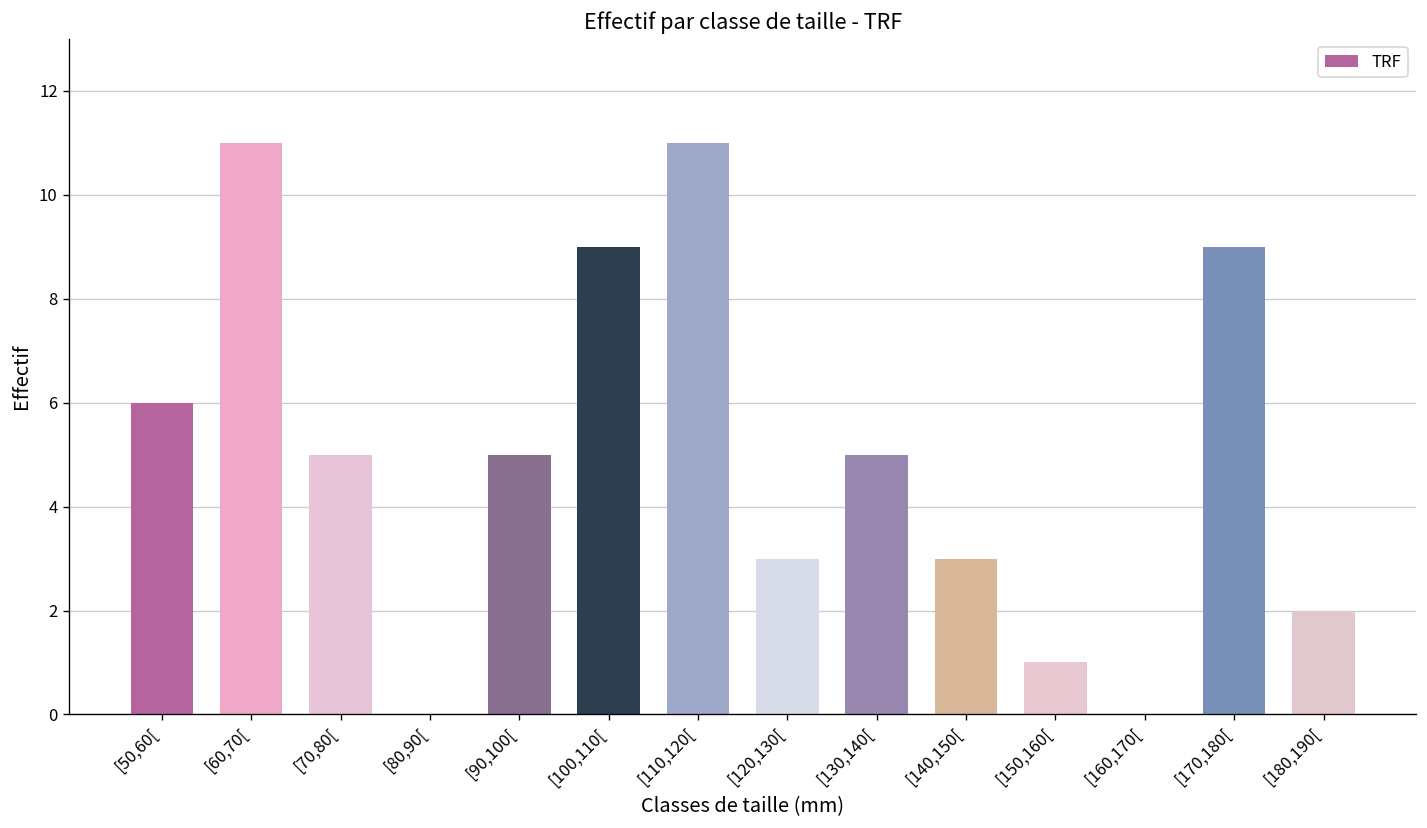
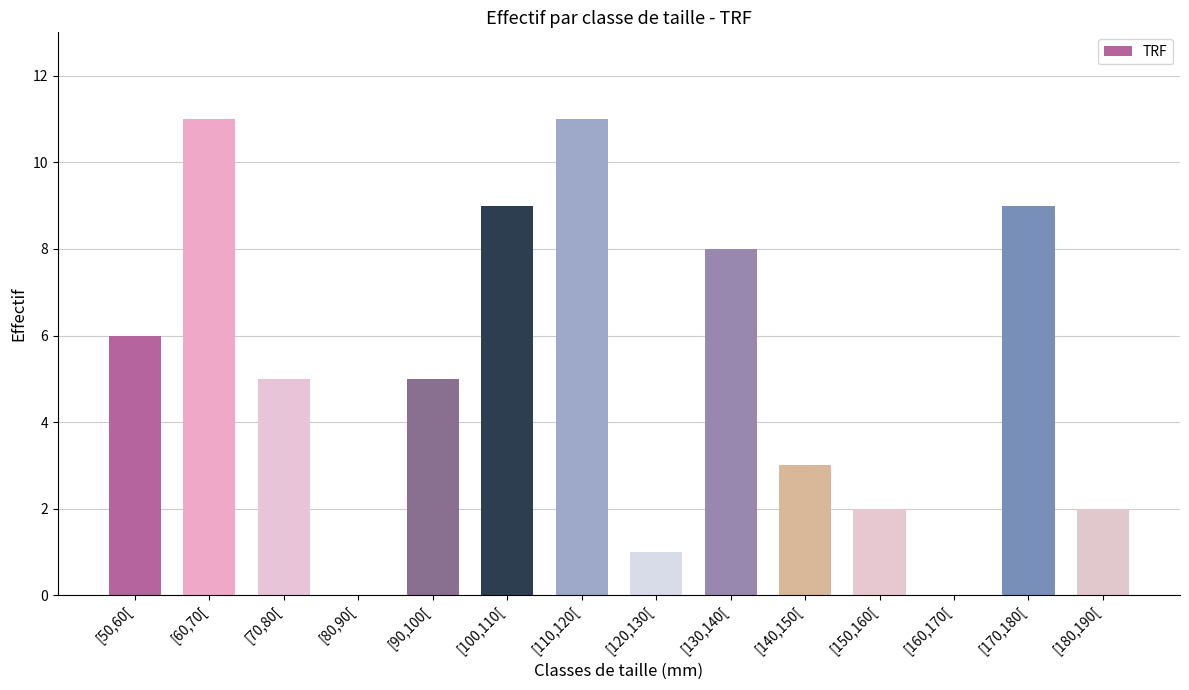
[120,130[: 3 -> 1
[130,140[: 5 -> 8
[150,160[: 1 -> 2
